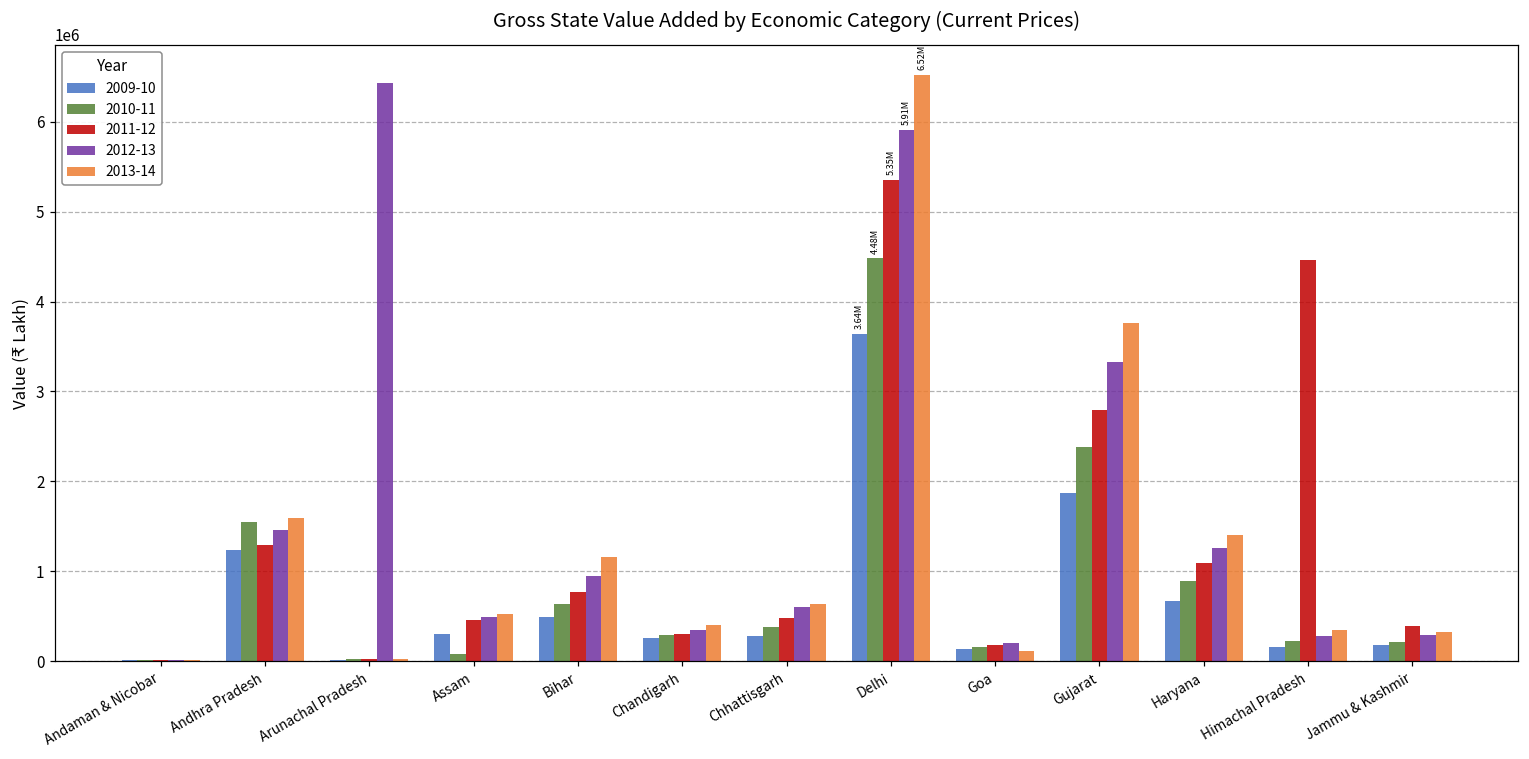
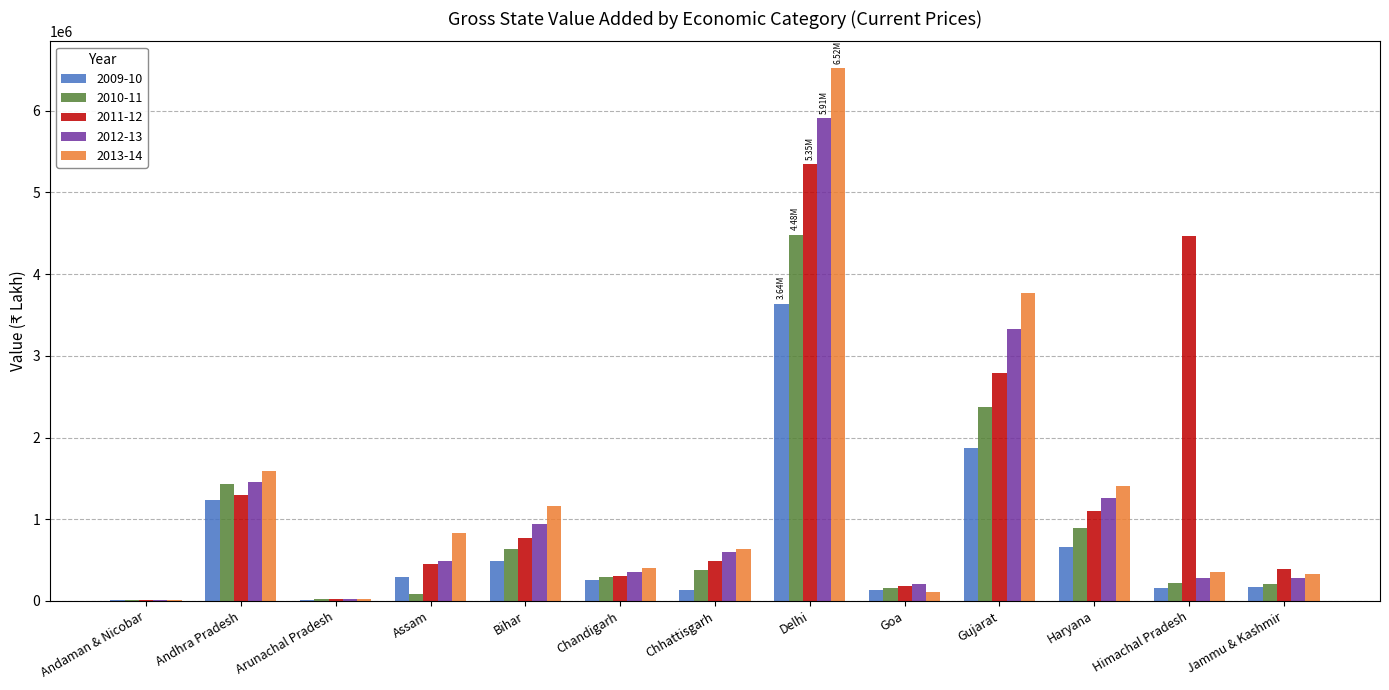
2010-11, Andhra Pradesh: 1500000 -> 1400000
2012-13, Arunachal Pradesh: 6400000 -> 0
2013-14, Assam: 500000 -> 800000
2009-10, Chhattisgarh: 300000 -> 100000
